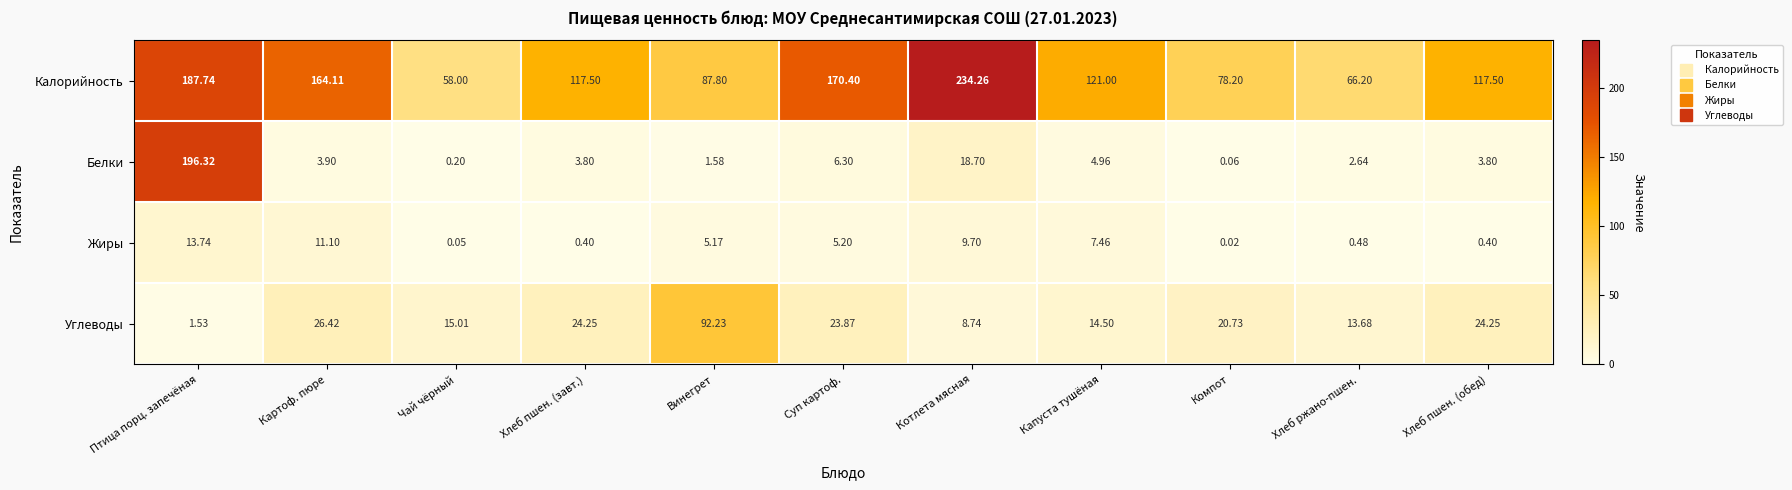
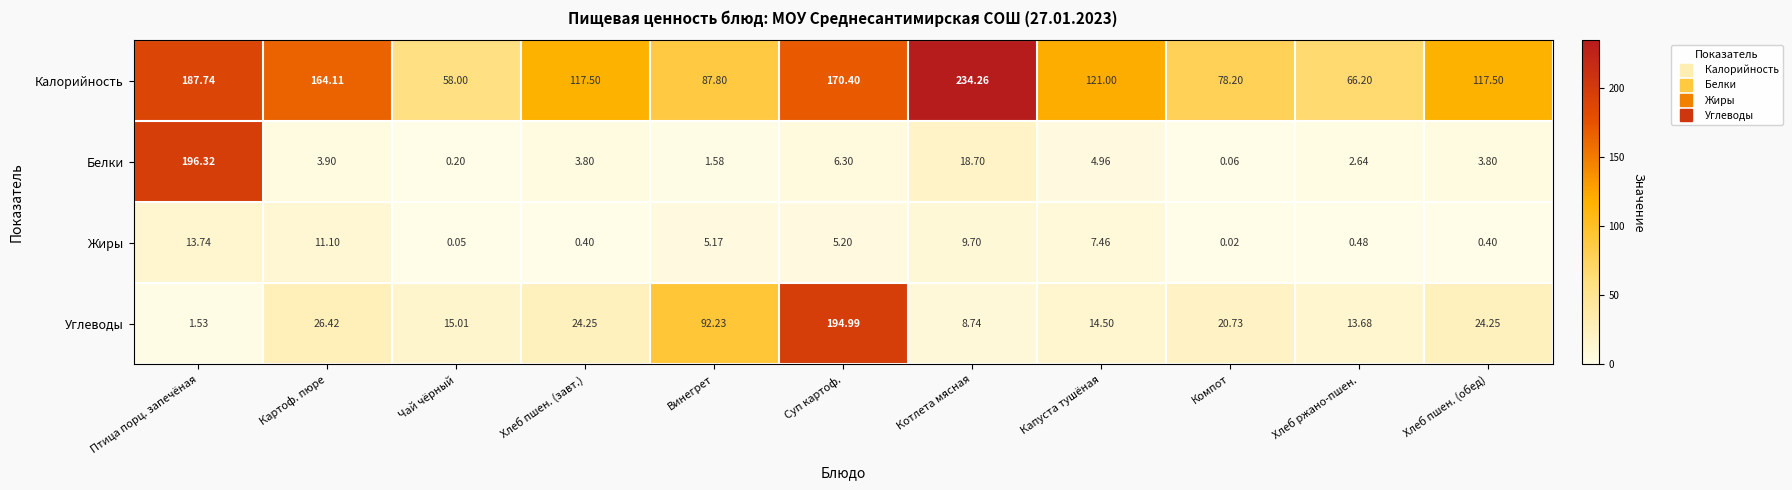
Углеводы, Суп картоф.: 23.87 -> 194.99
